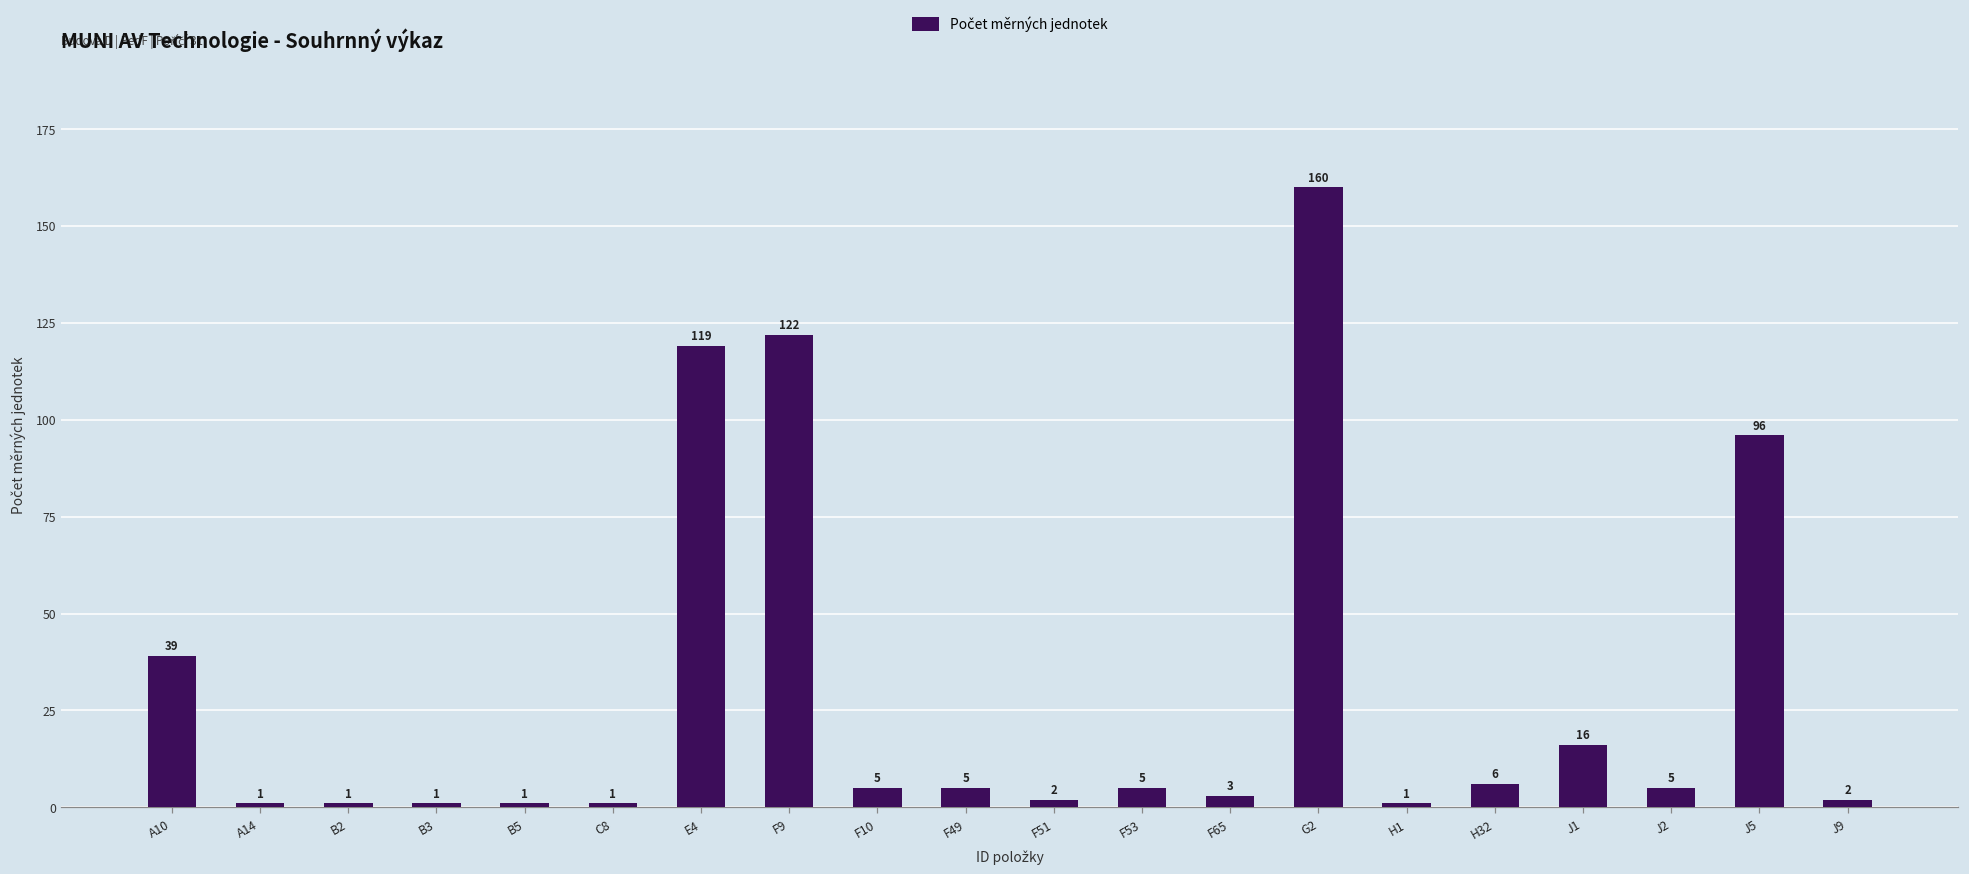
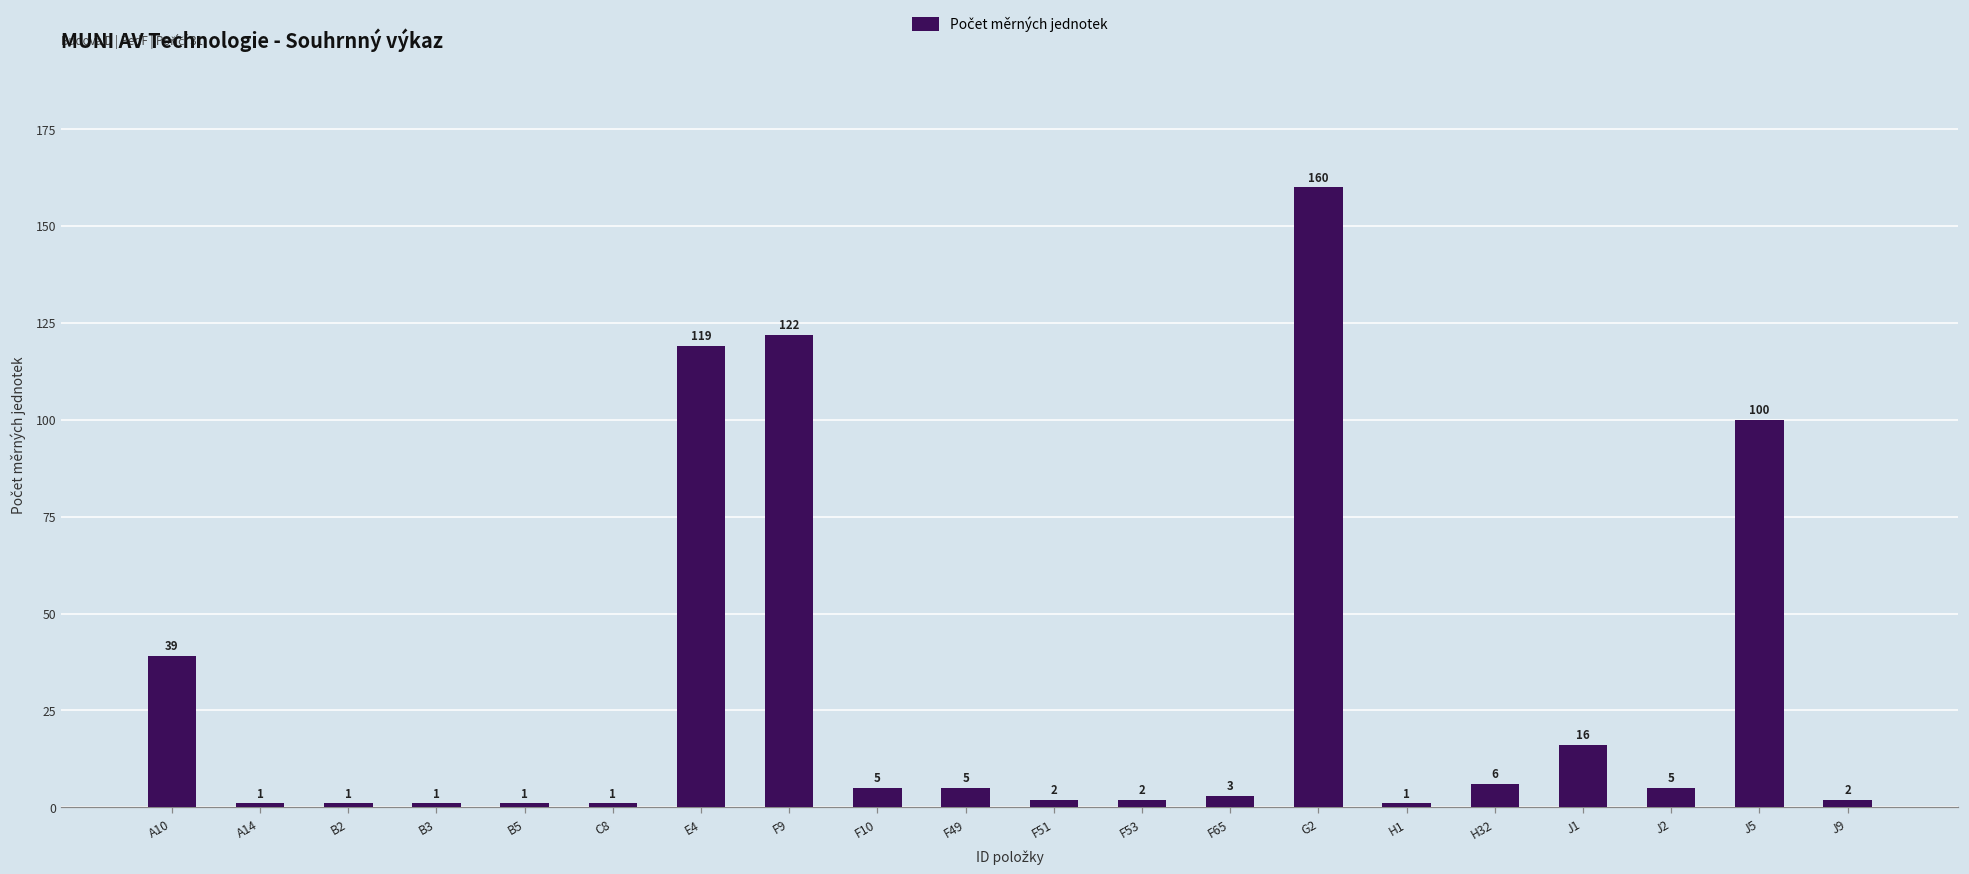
F53: 5 -> 2
J5: 96 -> 100
